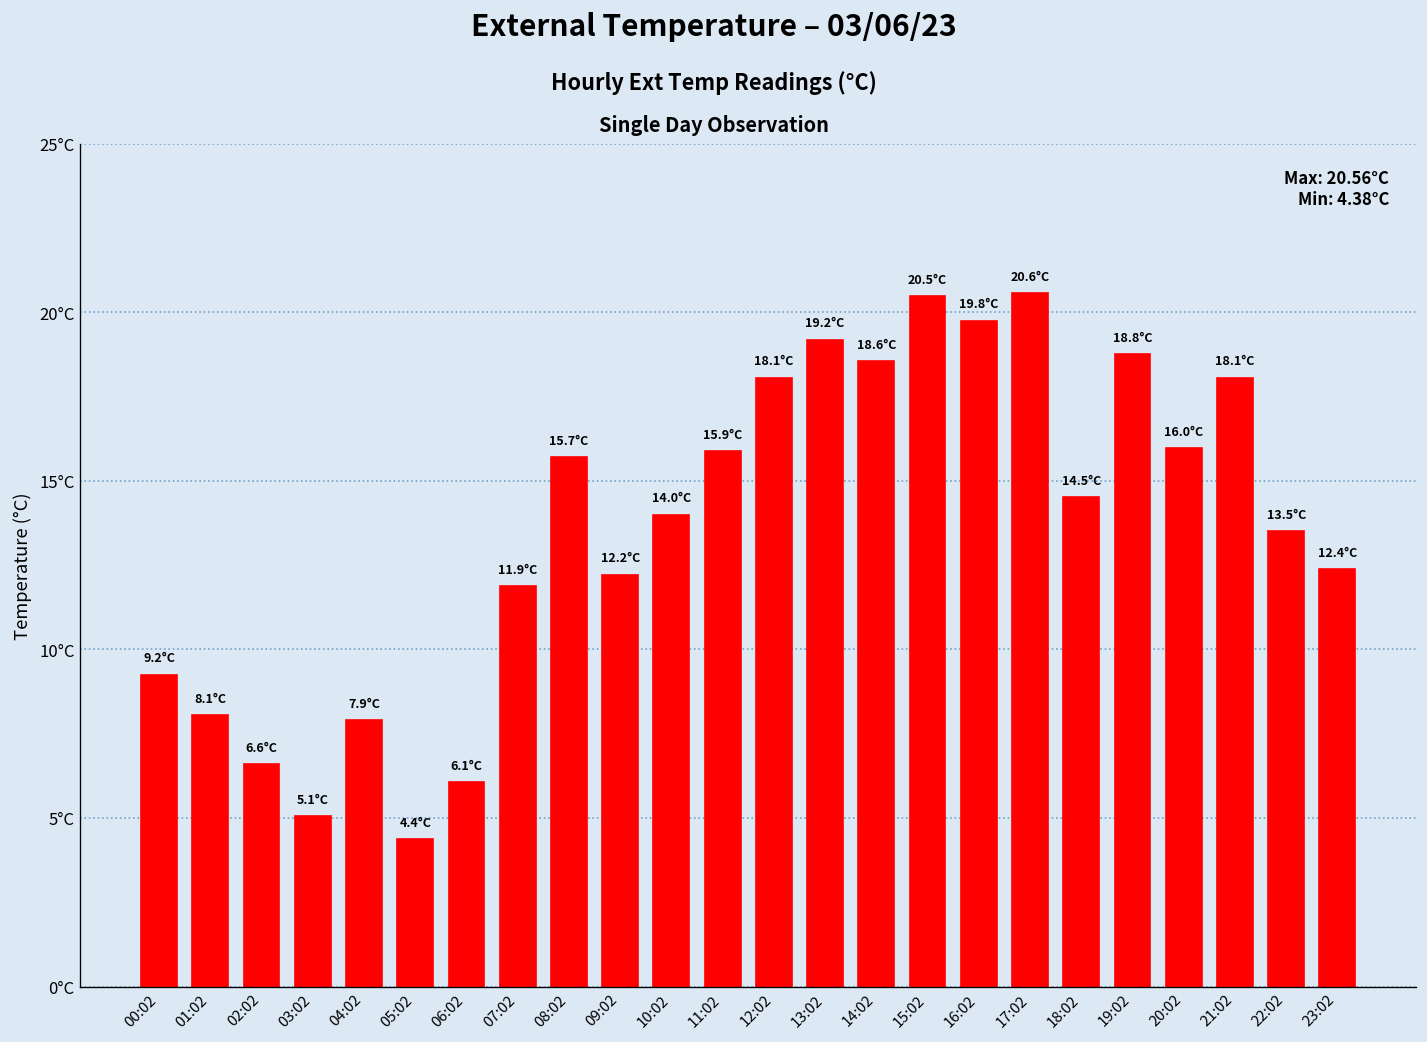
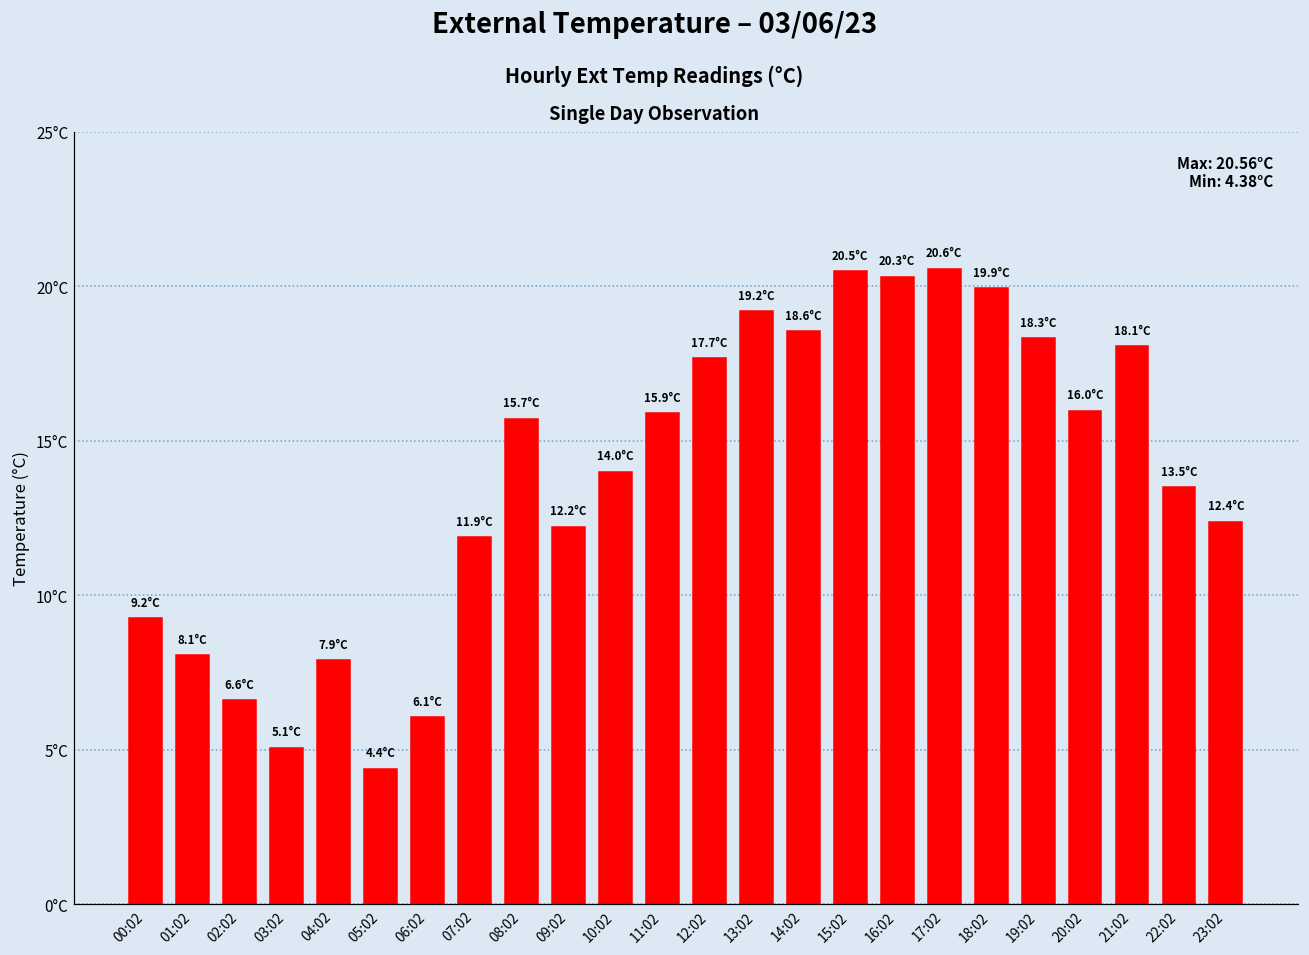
12:02: 18.1°C -> 17.7°C
16:02: 19.8°C -> 20.3°C
18:02: 14.5°C -> 19.9°C
19:02: 18.8°C -> 18.3°C
